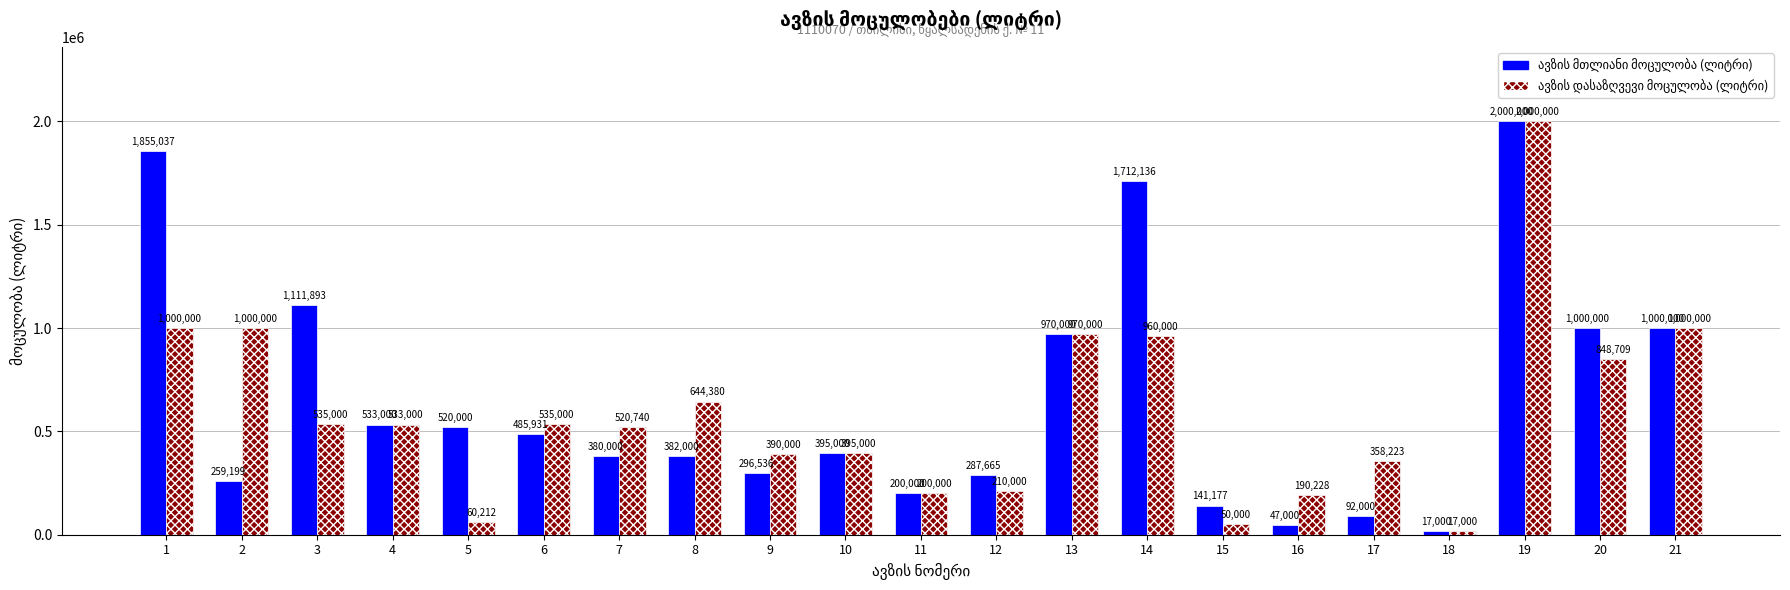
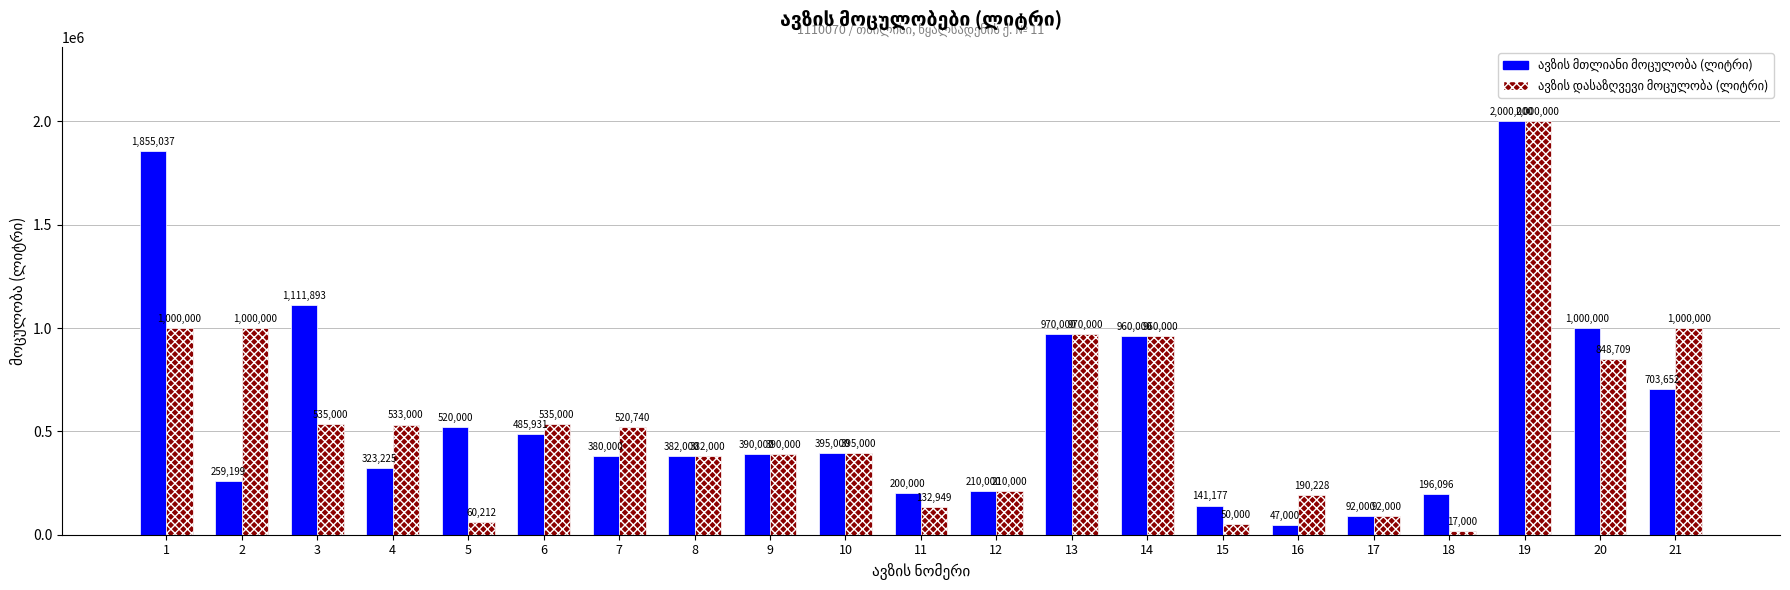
ავზის მთლიანი მოცულობა (ლიტრი), 4: 533,000 -> 323,225
ავზის დასაზღვევი მოცულობა (ლიტრი), 8: 644,380 -> 382,000
ავზის მთლიანი მოცულობა (ლიტრი), 9: 296,536 -> 390,000
ავზის დასაზღვევი მოცულობა (ლიტრი), 11: 200,000 -> 132,949
ავზის მთლიანი მოცულობა (ლიტრი), 12: 287,665 -> 210,000
ავზის მთლიანი მოცულობა (ლიტრი), 14: 1,712,136 -> 960,000
ავზის დასაზღვევი მოცულობა (ლიტრი), 17: 358,223 -> 92,000
ავზის მთლიანი მოცულობა (ლიტრი), 18: 17,000 -> 196,096
ავზის მთლიანი მოცულობა (ლიტრი), 21: 1,000,000 -> 703,652
